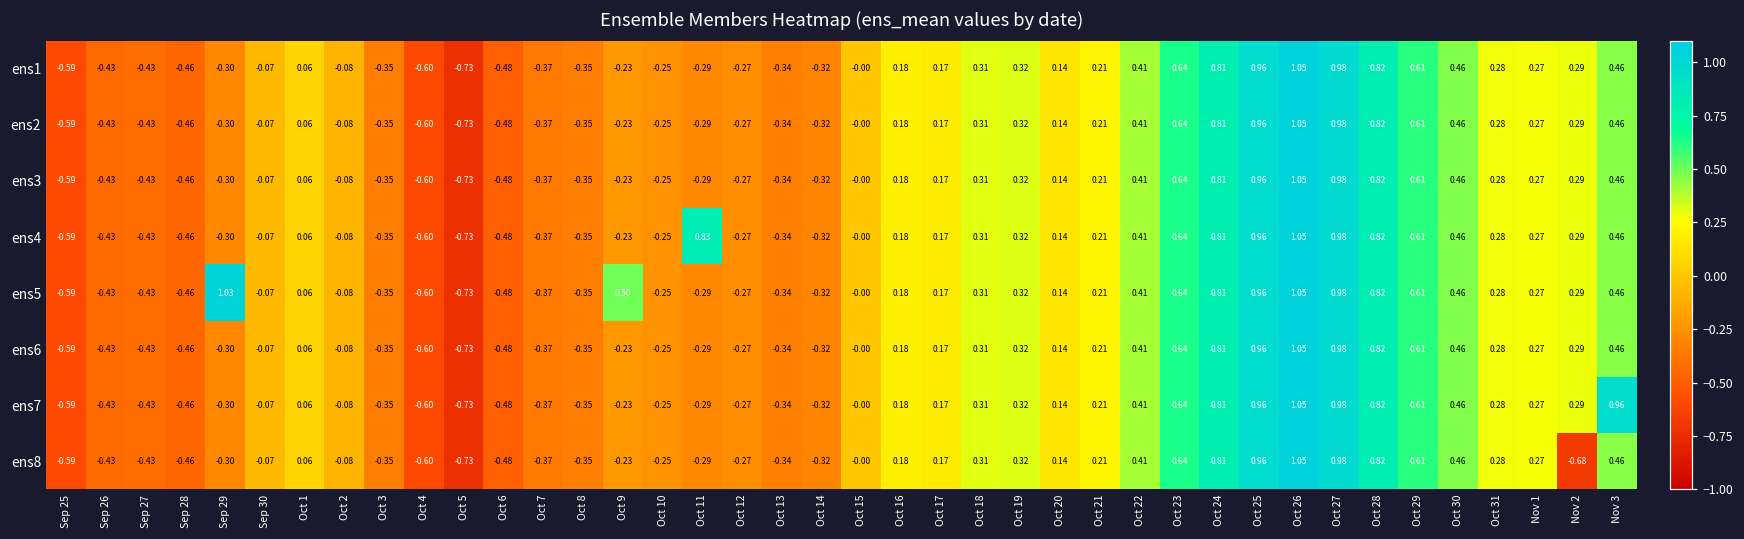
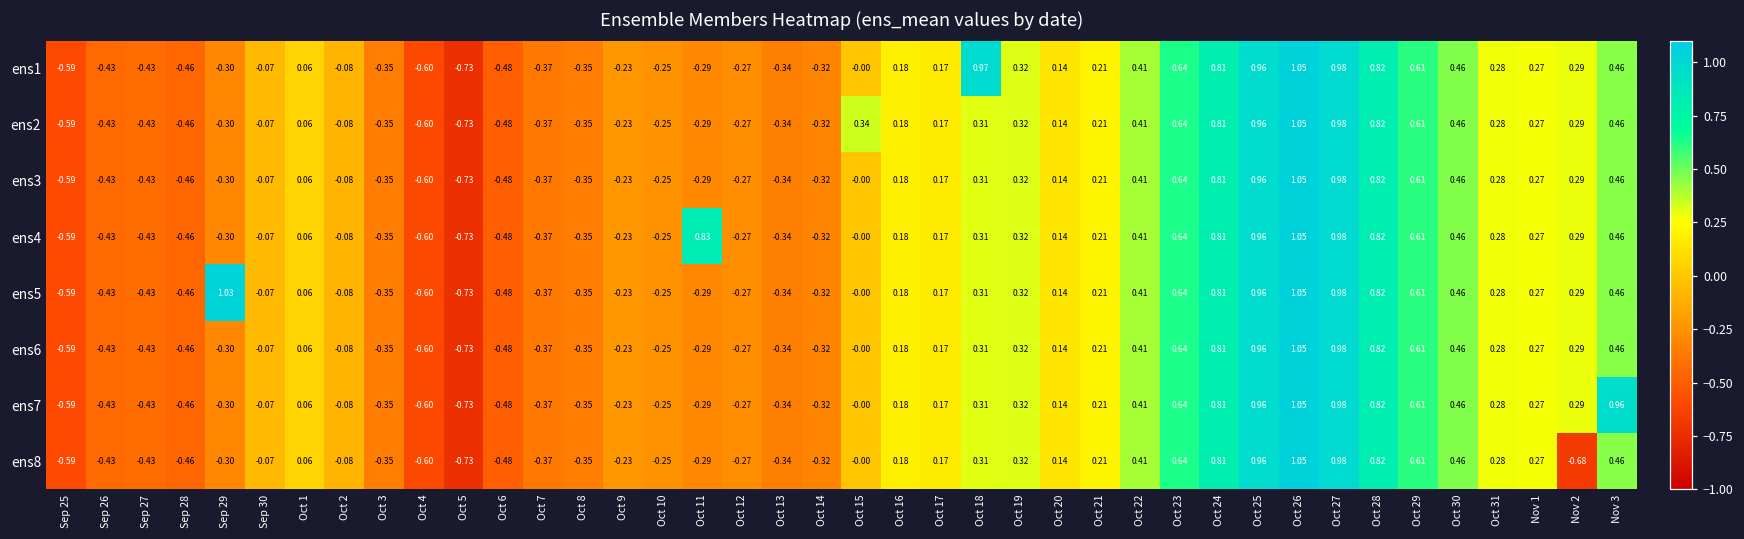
ens1, Oct 18: 0.31 -> 0.97
ens2, Oct 15: -0.00 -> 0.34
ens5, Oct 9: 0.50 -> -0.23
